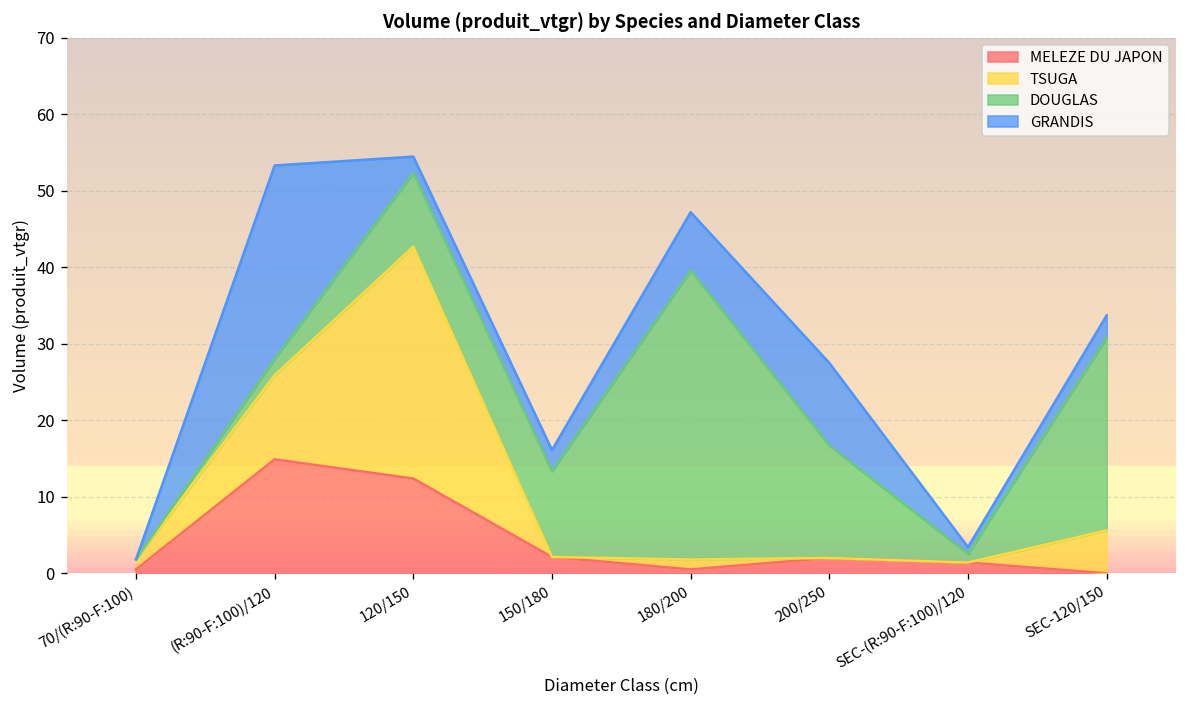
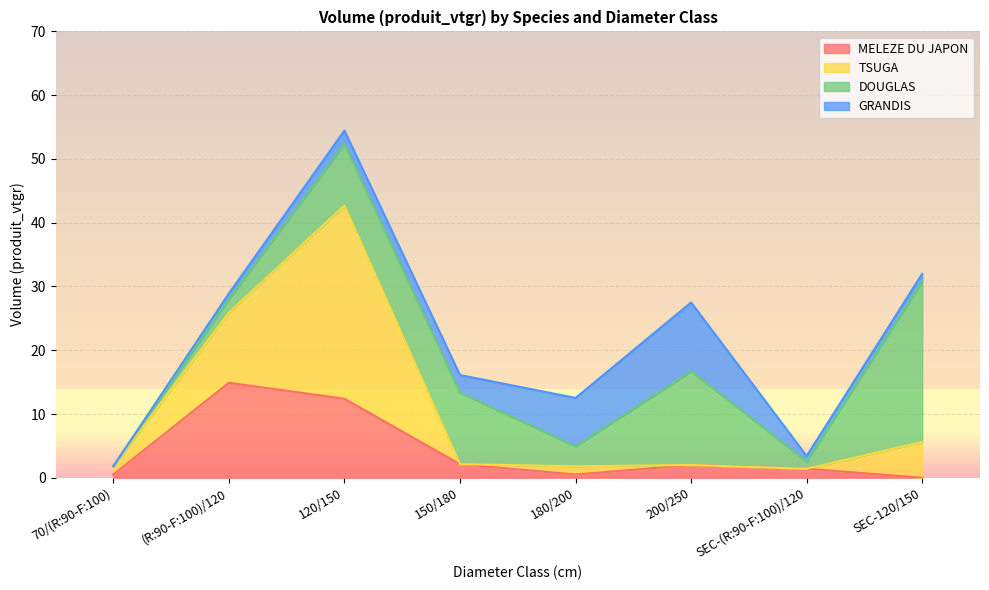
GRANDIS, (R:90-F:100)/120: 25 -> 1
DOUGLAS, 180/200: 38 -> 3
GRANDIS, SEC-120/150: 3 -> 1
